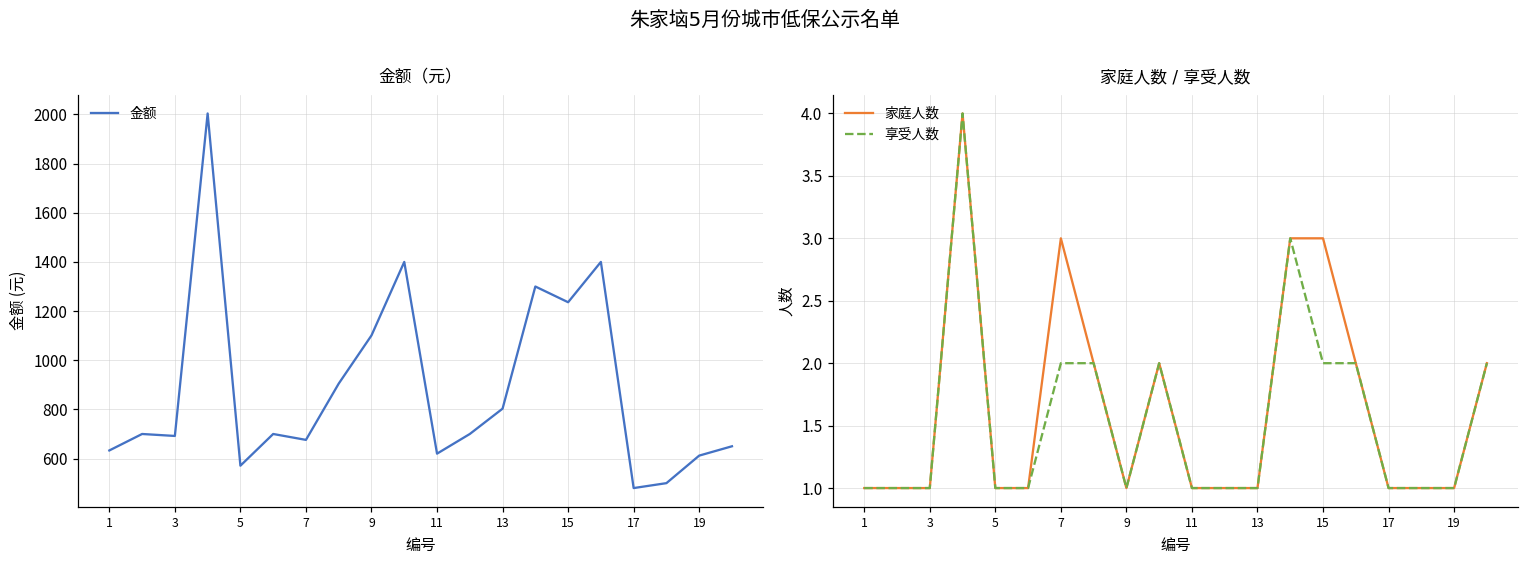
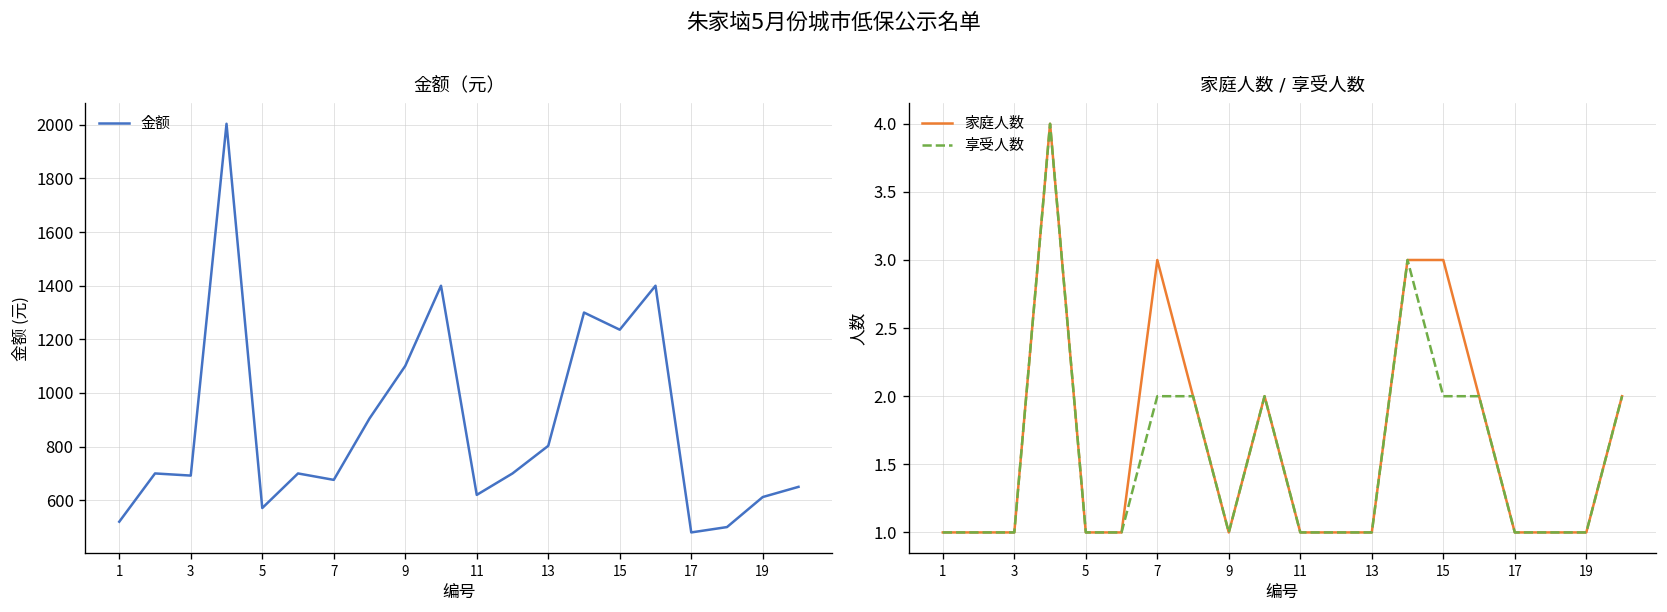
金额（元）, 1: 630 -> 520
